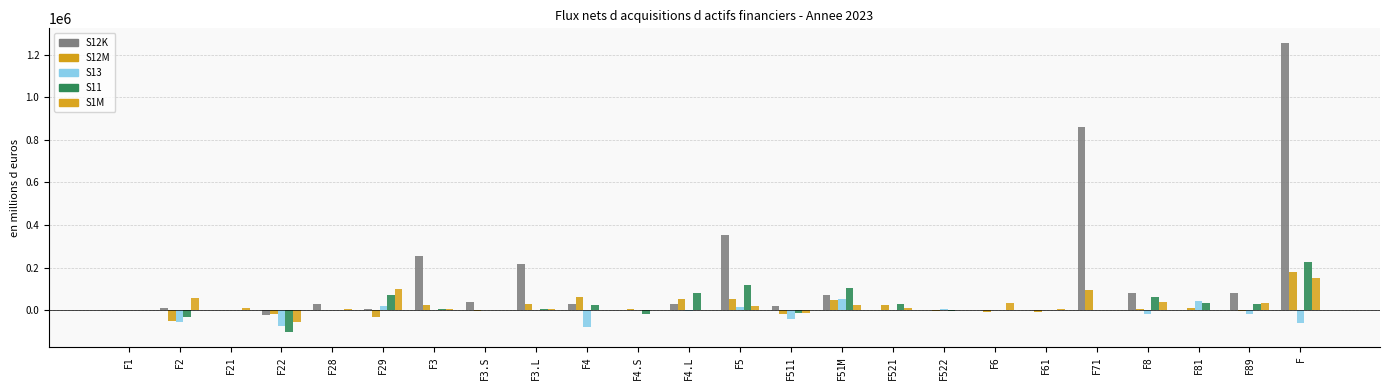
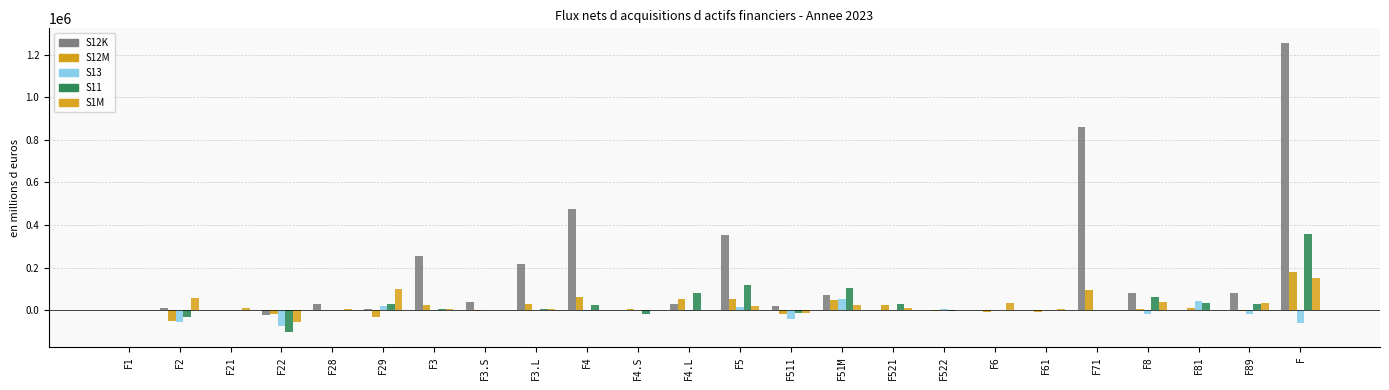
S11, F29: 70000 -> 30000
S12K, F4: 30000 -> 470000
S13, F4: -80000 -> 0
S11, F: 220000 -> 360000
